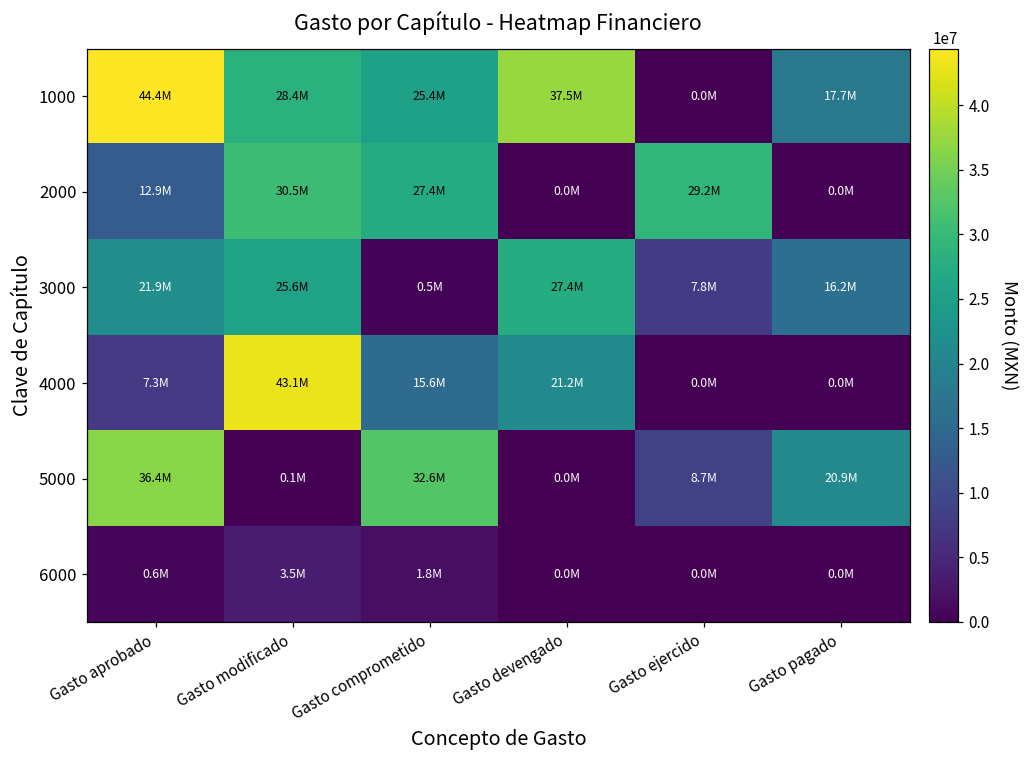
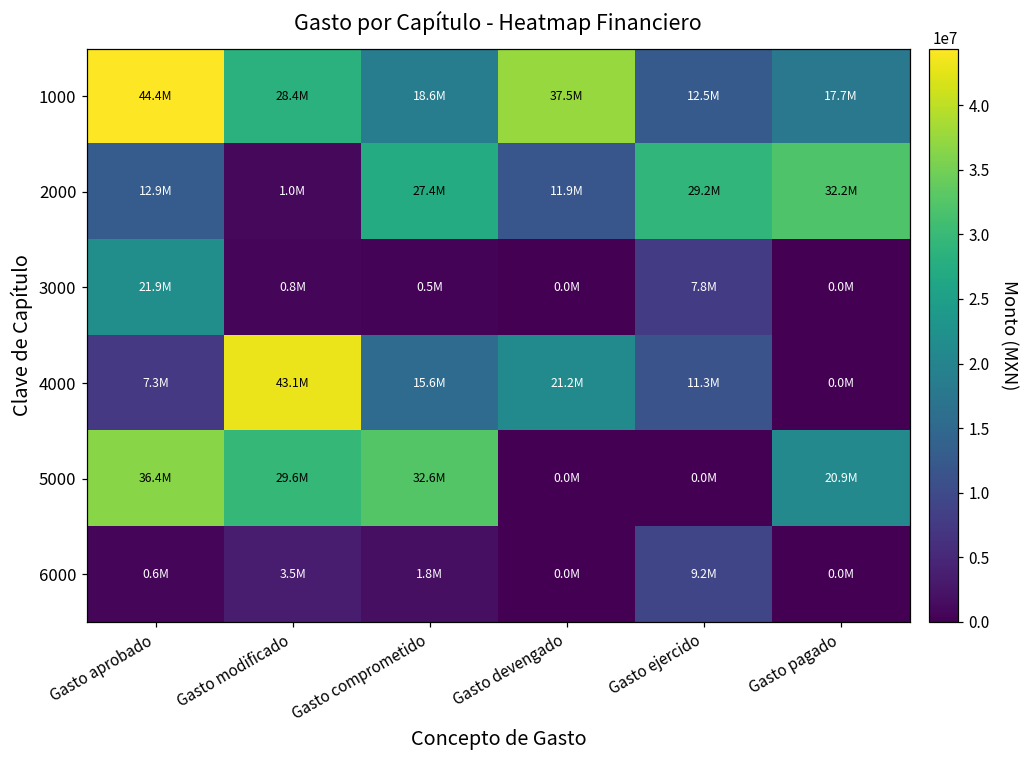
1000, Gasto comprometido: 25.4M -> 18.6M
1000, Gasto ejercido: 0.0M -> 12.5M
2000, Gasto modificado: 30.5M -> 1.0M
2000, Gasto devengado: 0.0M -> 11.9M
2000, Gasto pagado: 0.0M -> 32.2M
3000, Gasto modificado: 25.6M -> 0.8M
3000, Gasto devengado: 27.4M -> 0.0M
3000, Gasto pagado: 16.2M -> 0.0M
4000, Gasto ejercido: 0.0M -> 11.3M
5000, Gasto modificado: 0.1M -> 29.6M
5000, Gasto ejercido: 8.7M -> 0.0M
6000, Gasto ejercido: 0.0M -> 9.2M
